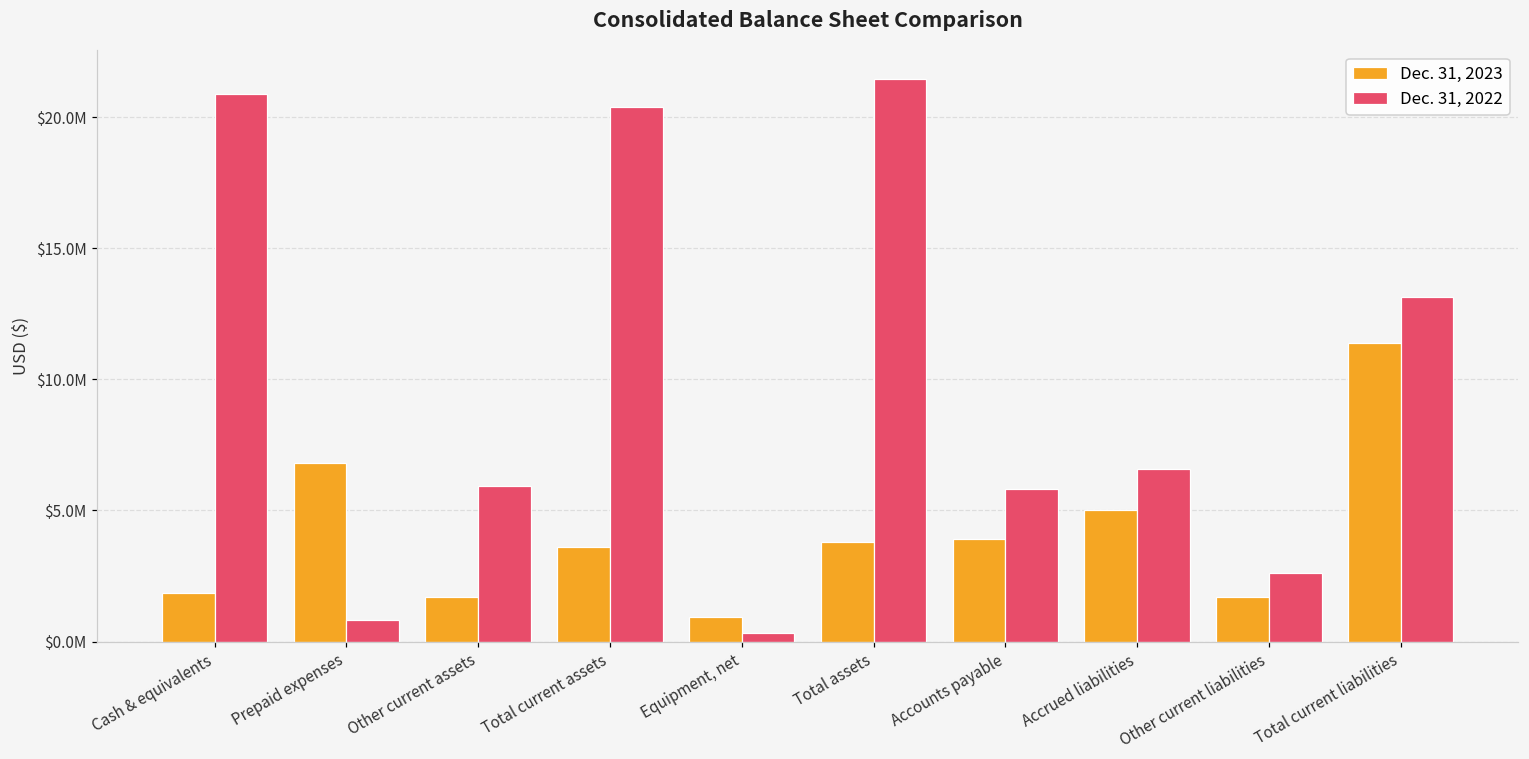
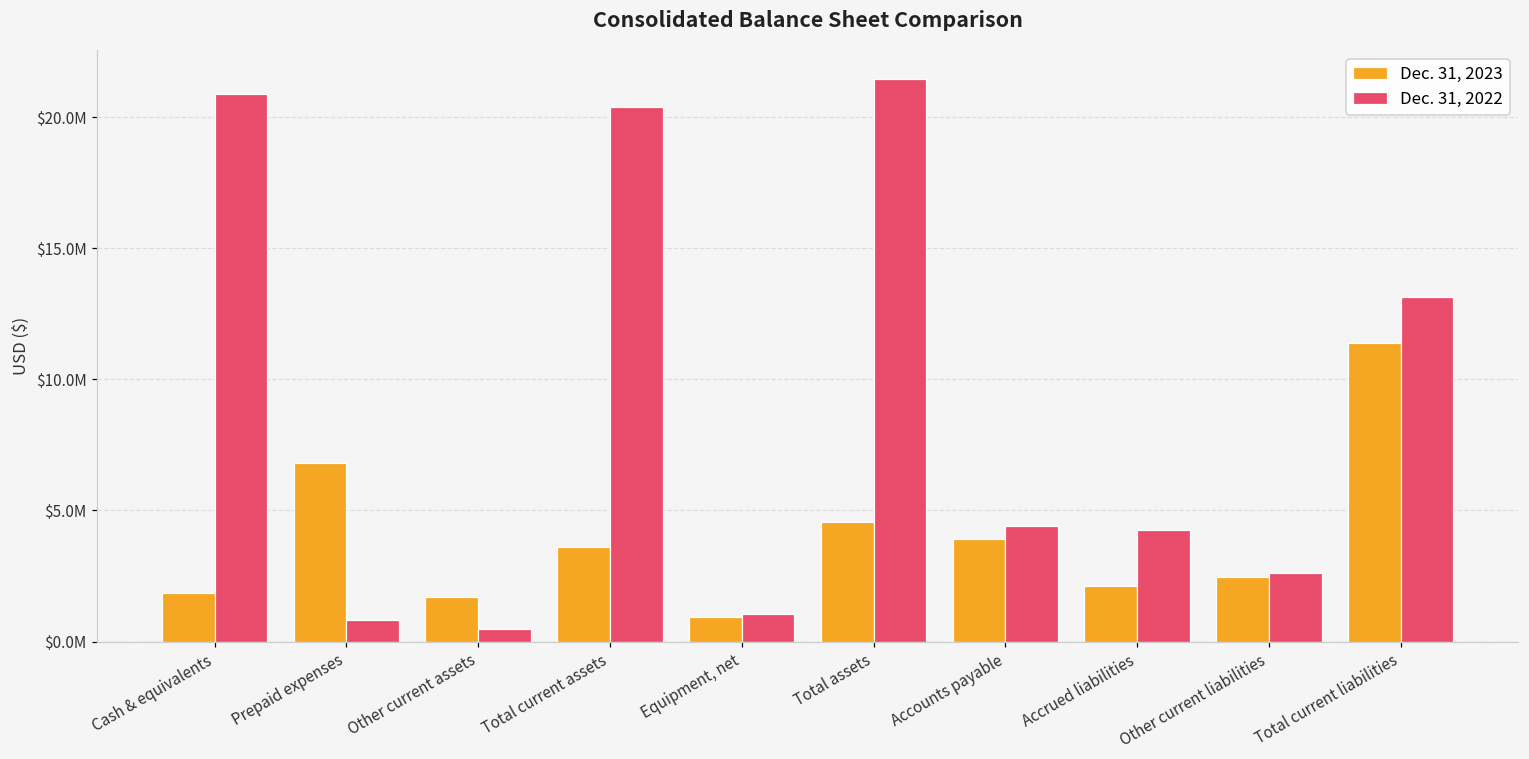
Dec. 31, 2022, Other current assets: $5900000 -> $500000
Dec. 31, 2022, Equipment, net: $300000 -> $1100000
Dec. 31, 2023, Total assets: $3800000 -> $4600000
Dec. 31, 2022, Accounts payable: $5800000 -> $4400000
Dec. 31, 2023, Accrued liabilities: $5000000 -> $2100000
Dec. 31, 2022, Accrued liabilities: $6600000 -> $4200000
Dec. 31, 2023, Other current liabilities: $1700000 -> $2500000
